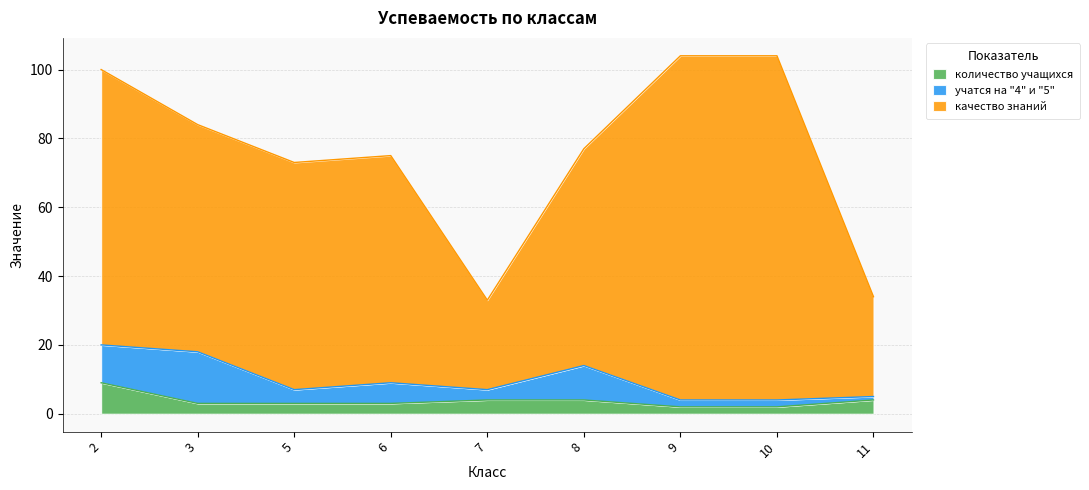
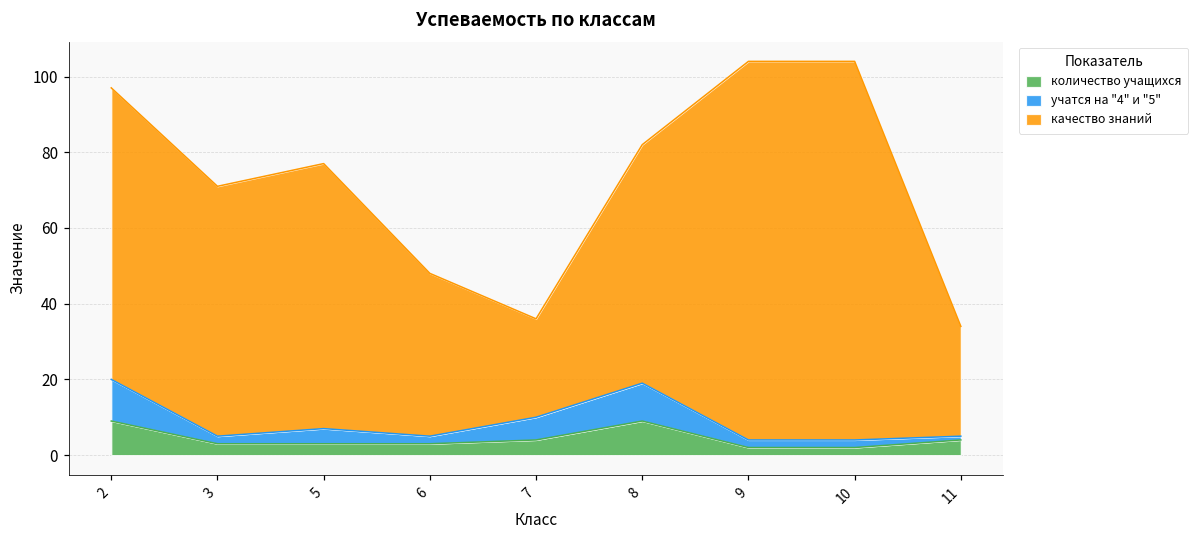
качество знаний, 2: 80 -> 77
учатся на "4" и "5", 3: 15 -> 2
качество знаний, 5: 66 -> 70
учатся на "4" и "5", 6: 6 -> 2
качество знаний, 6: 66 -> 43
учатся на "4" и "5", 7: 3 -> 6
количество учащихся, 8: 4 -> 9
